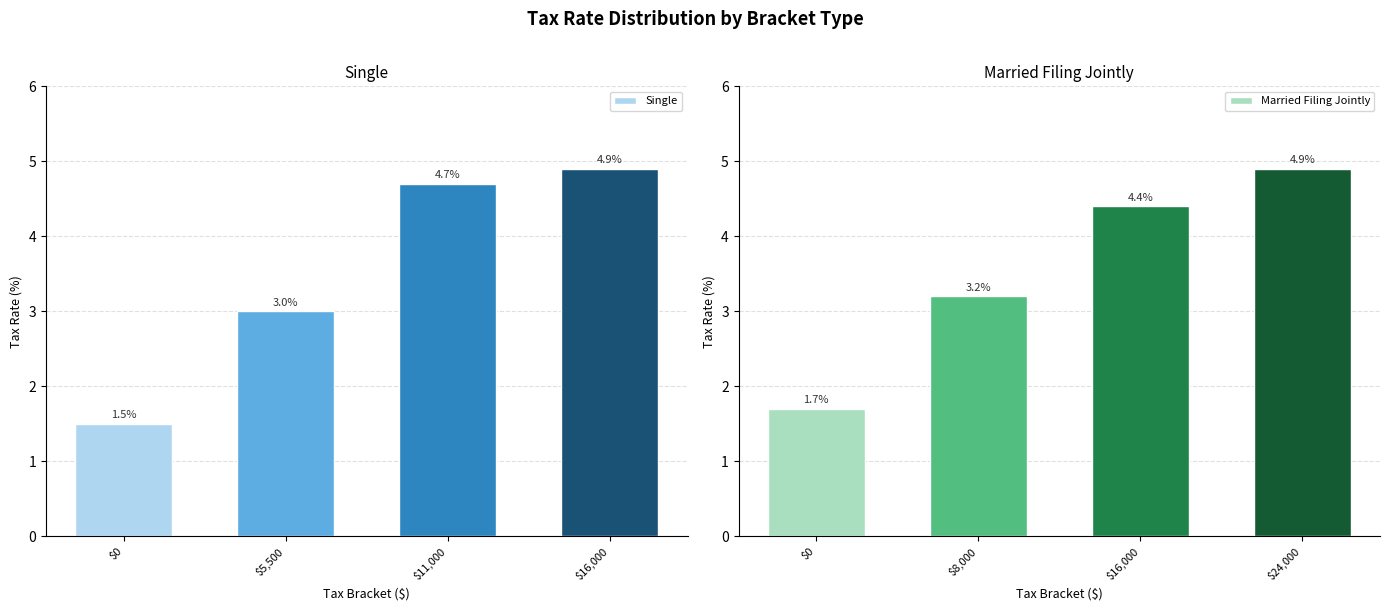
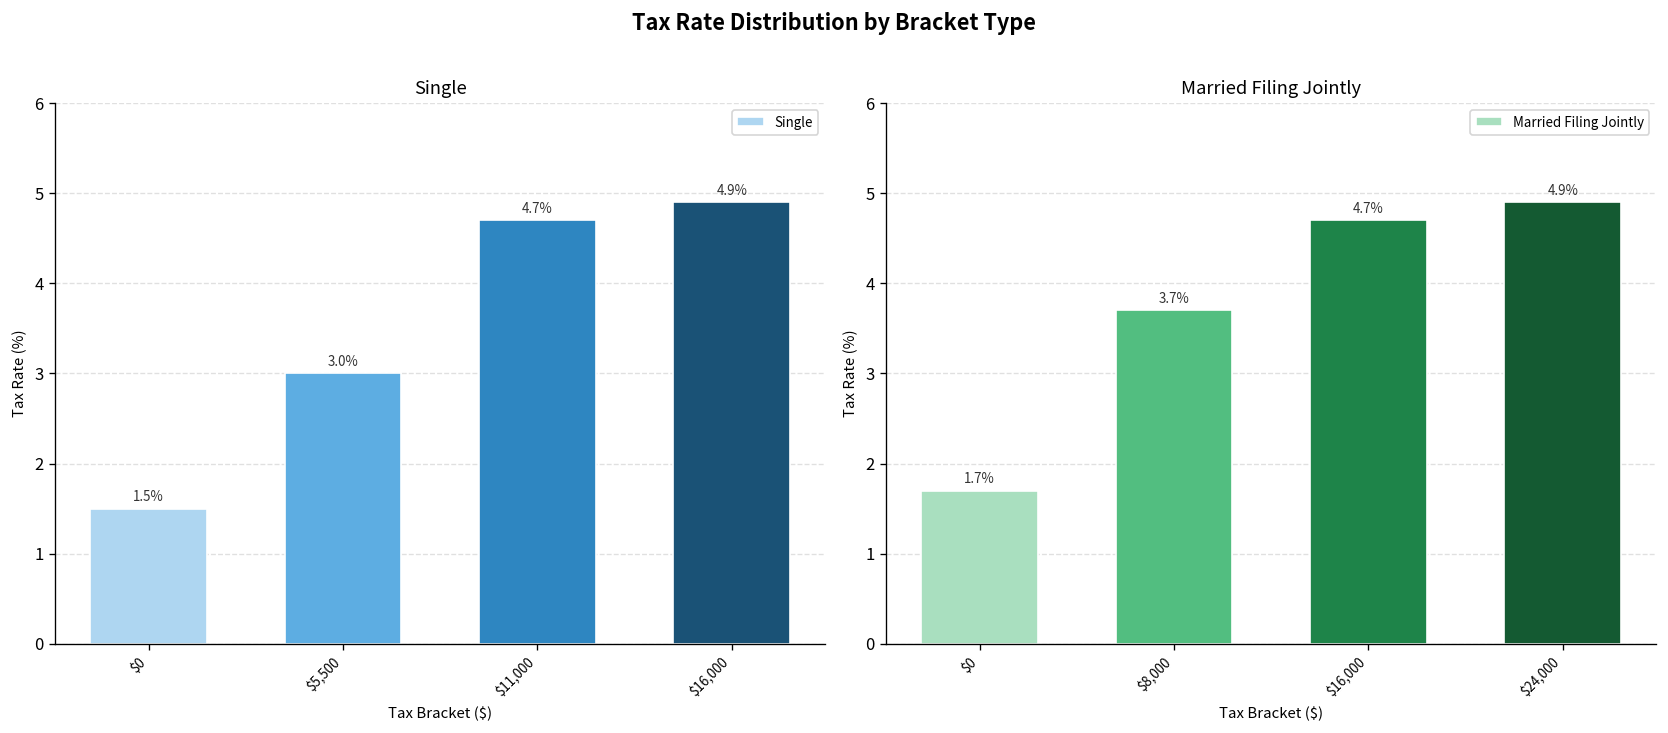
Married Filing Jointly, $8,000: 3.2% -> 3.7%
Married Filing Jointly, $16,000: 4.4% -> 4.7%
